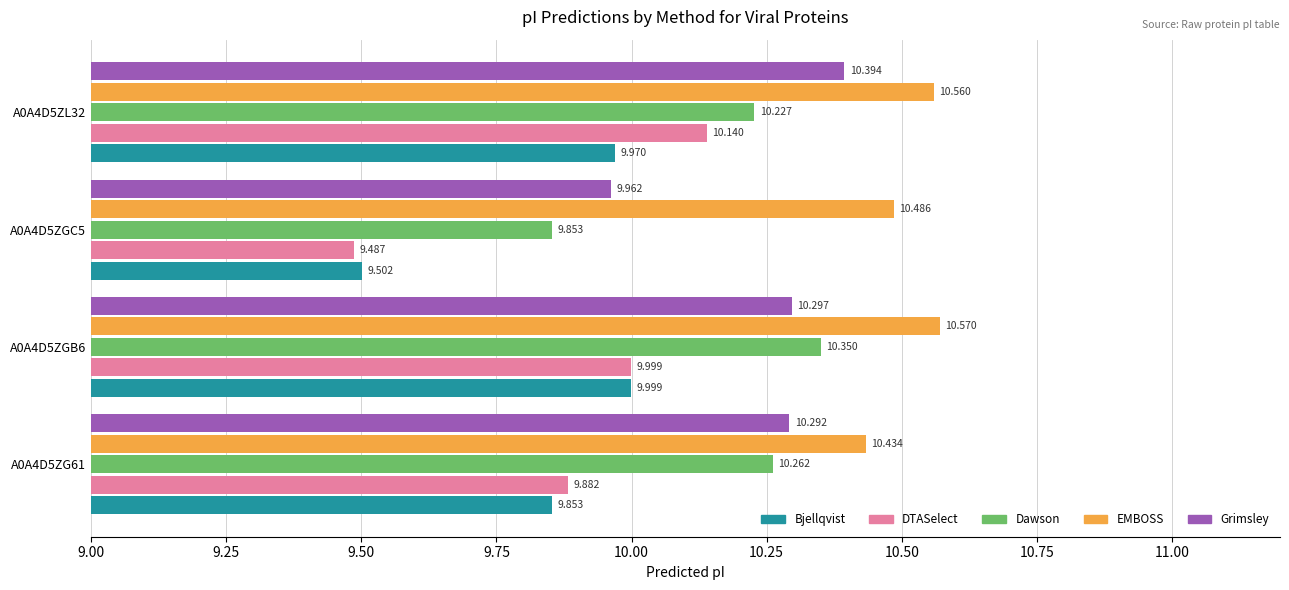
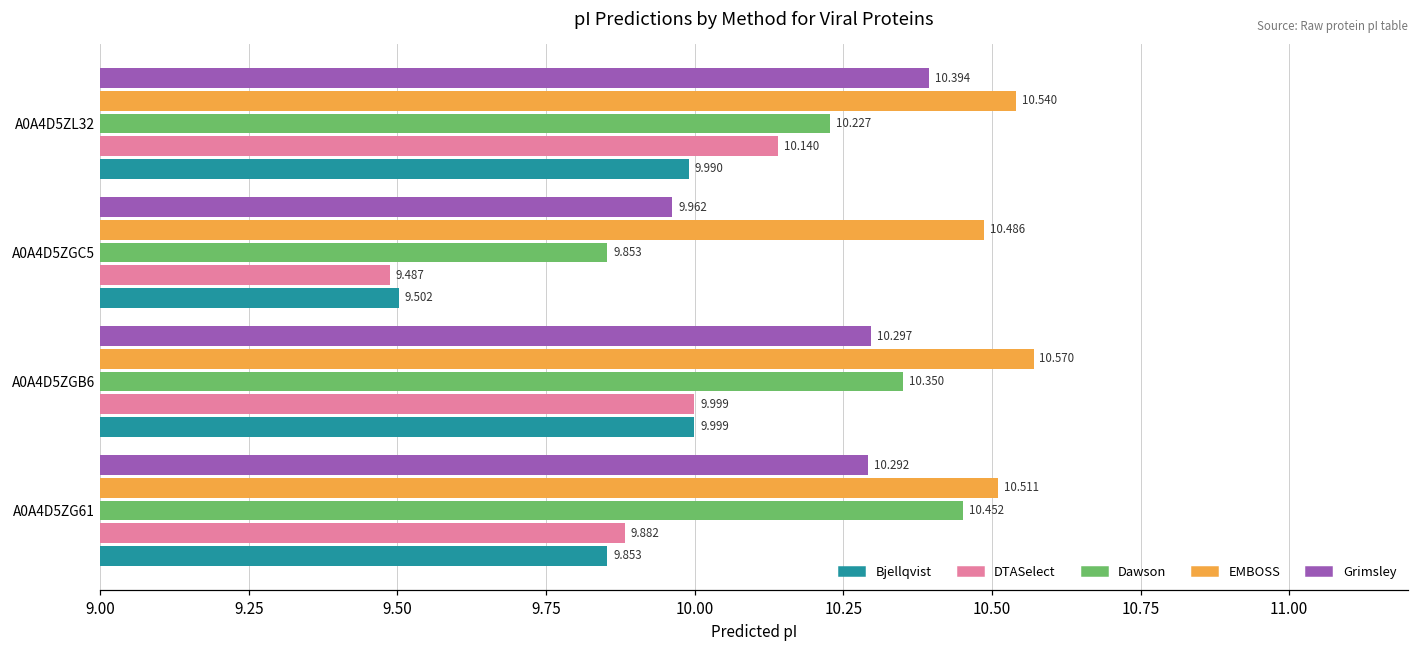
EMBOSS, A0A4D5ZL32: 10.560 -> 10.540
Bjellqvist, A0A4D5ZL32: 9.970 -> 9.990
EMBOSS, A0A4D5ZG61: 10.434 -> 10.511
Dawson, A0A4D5ZG61: 10.262 -> 10.452
